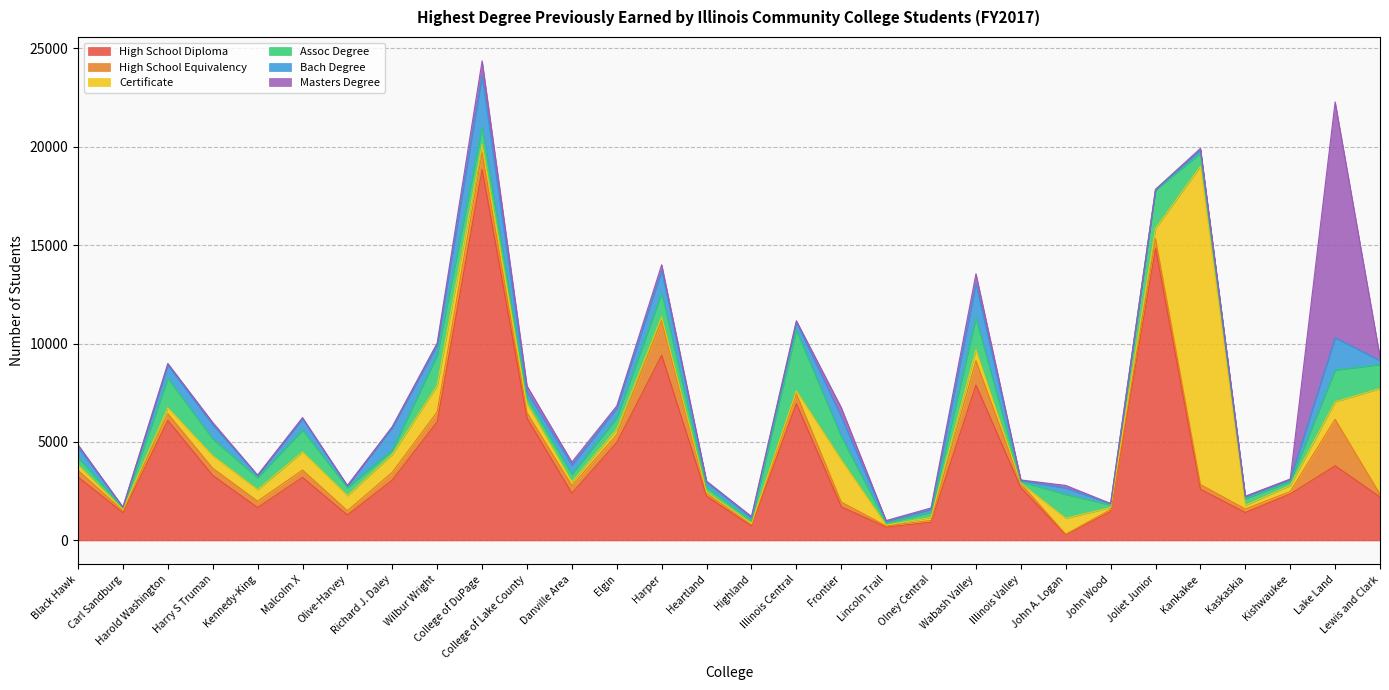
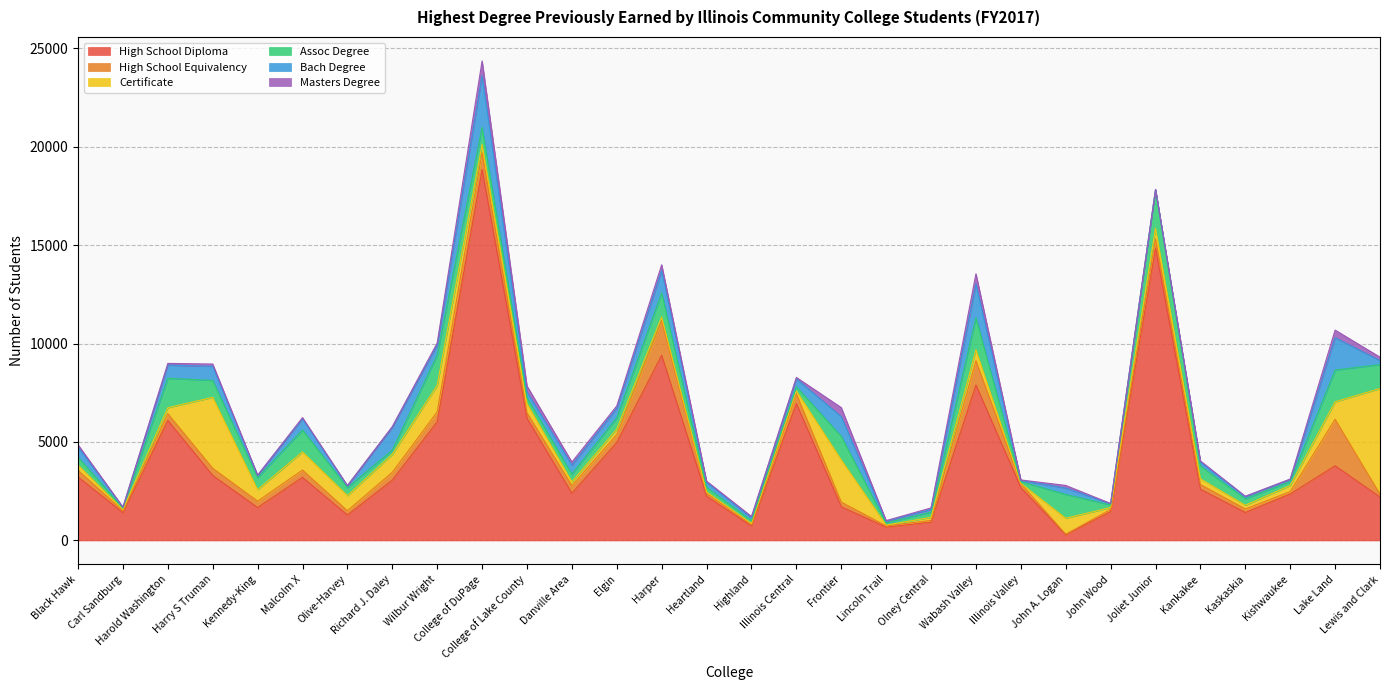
Certificate, Harry S Truman: 600 -> 3600
Assoc Degree, Illinois Central: 3100 -> 200
Certificate, Kankakee: 16200 -> 300
Masters Degree, Lake Land: 12000 -> 400
